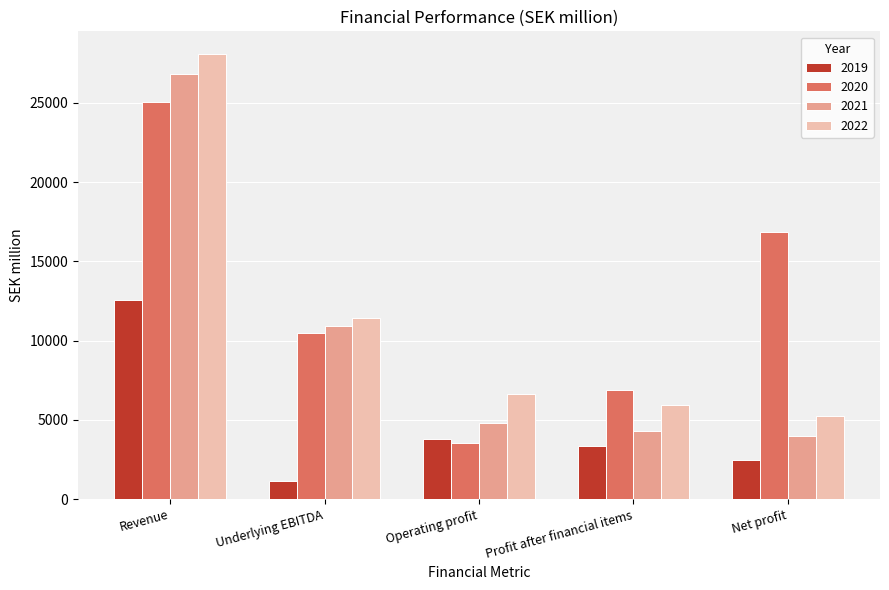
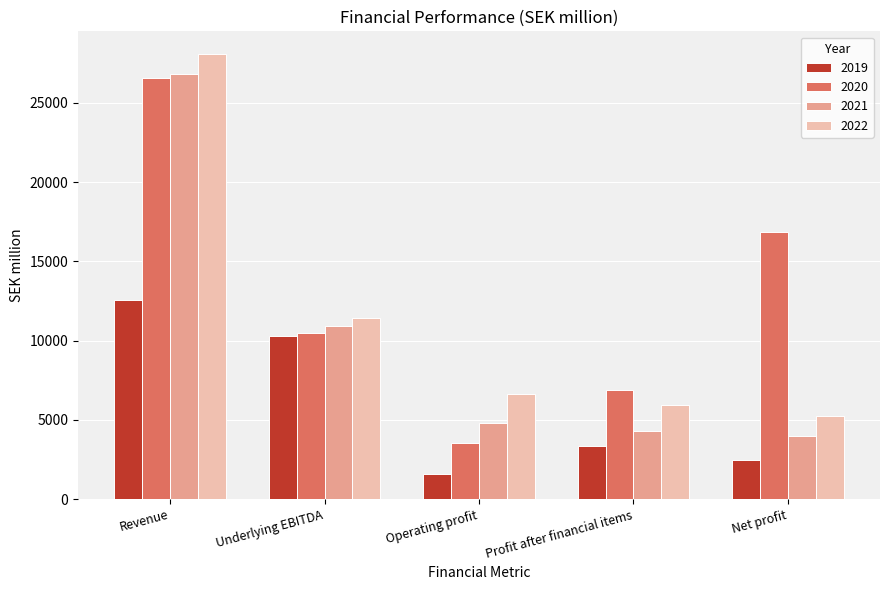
2020, Revenue: 25100 -> 26600
2019, Underlying EBITDA: 1100 -> 10300
2019, Operating profit: 3800 -> 1600
